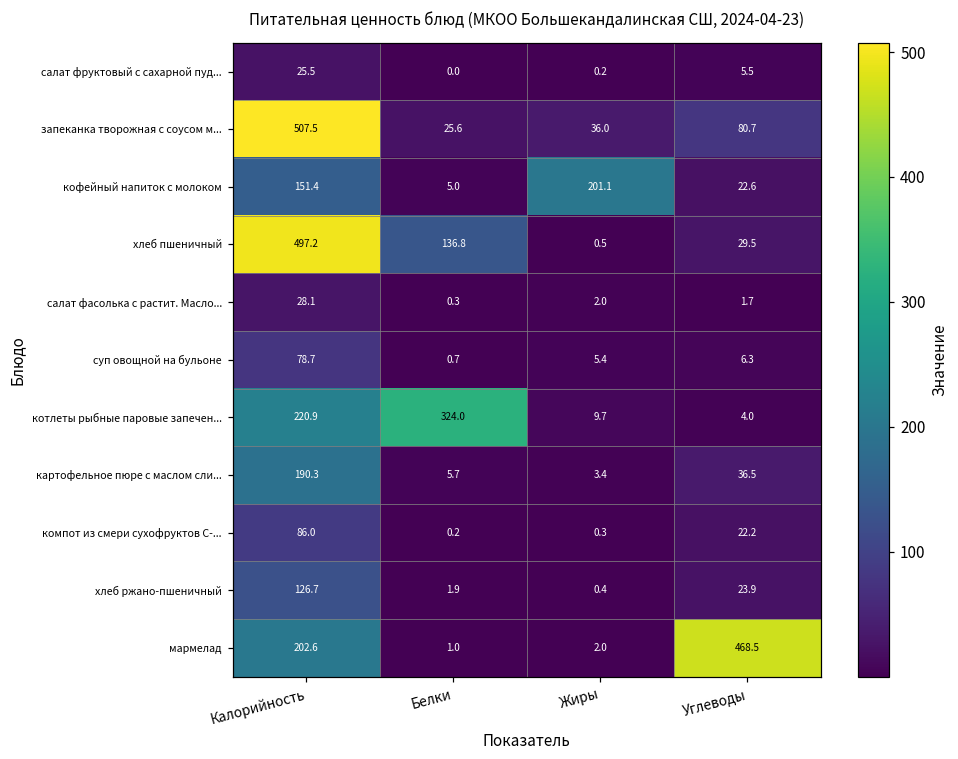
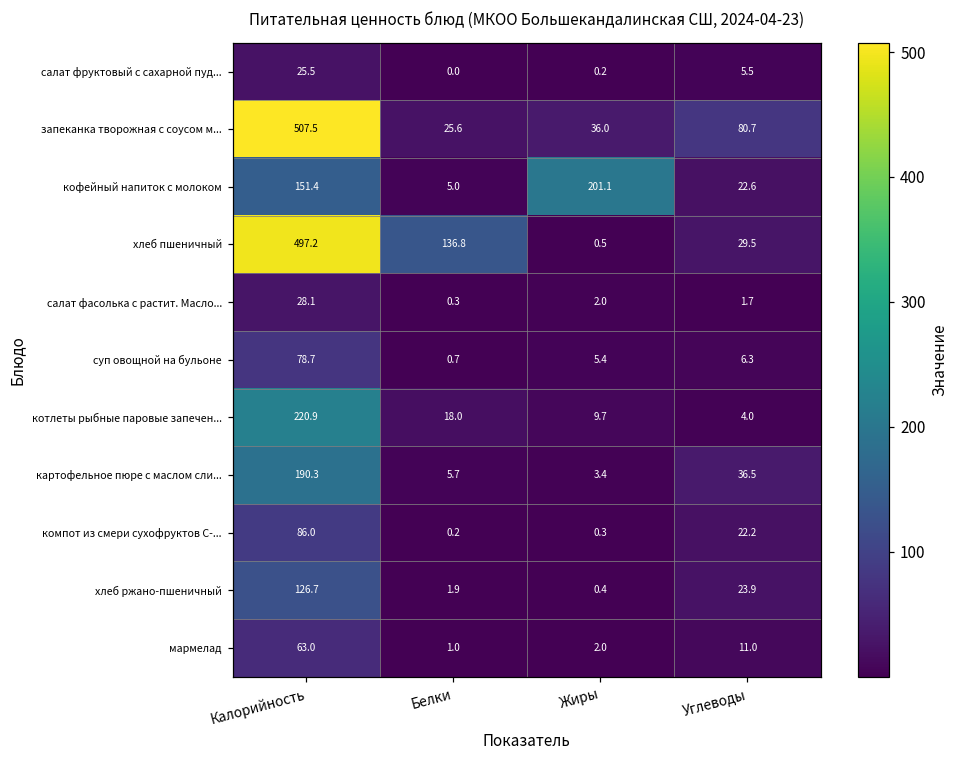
котлеты рыбные паровые запечен..., Белки: 324.0 -> 18.0
мармелад, Калорийность: 202.6 -> 63.0
мармелад, Углеводы: 468.5 -> 11.0
